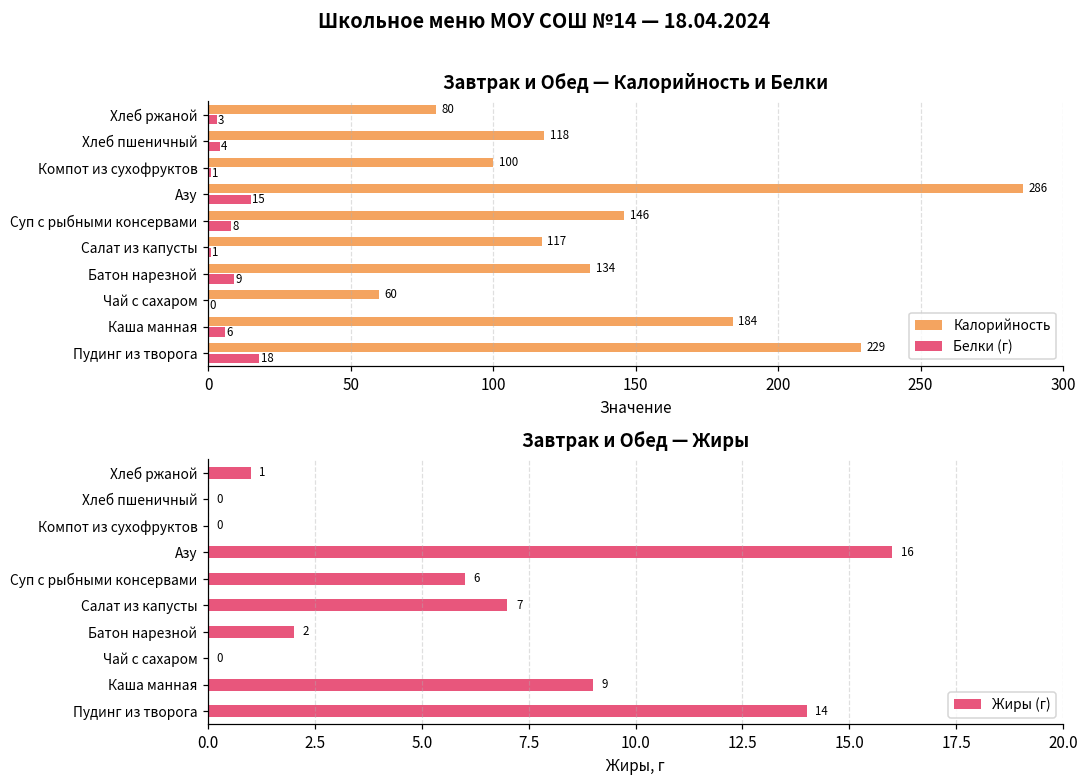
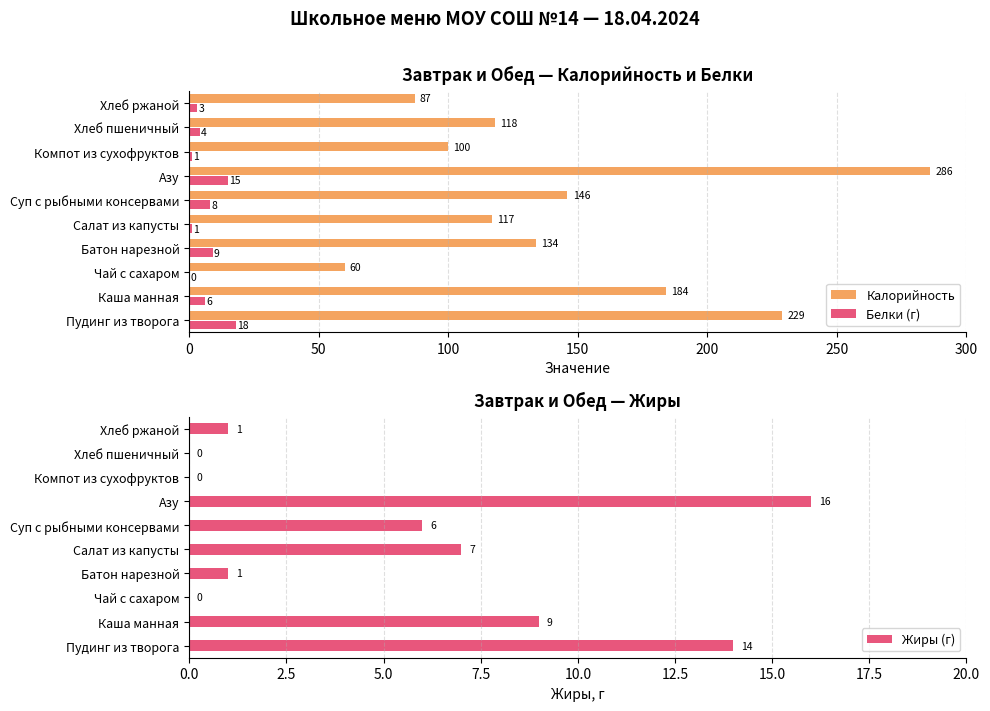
Завтрак и Обед — Калорийность и Белки, Калорийность, Хлеб ржаной: 80 -> 87
Завтрак и Обед — Жиры, Батон нарезной: 2 -> 1
